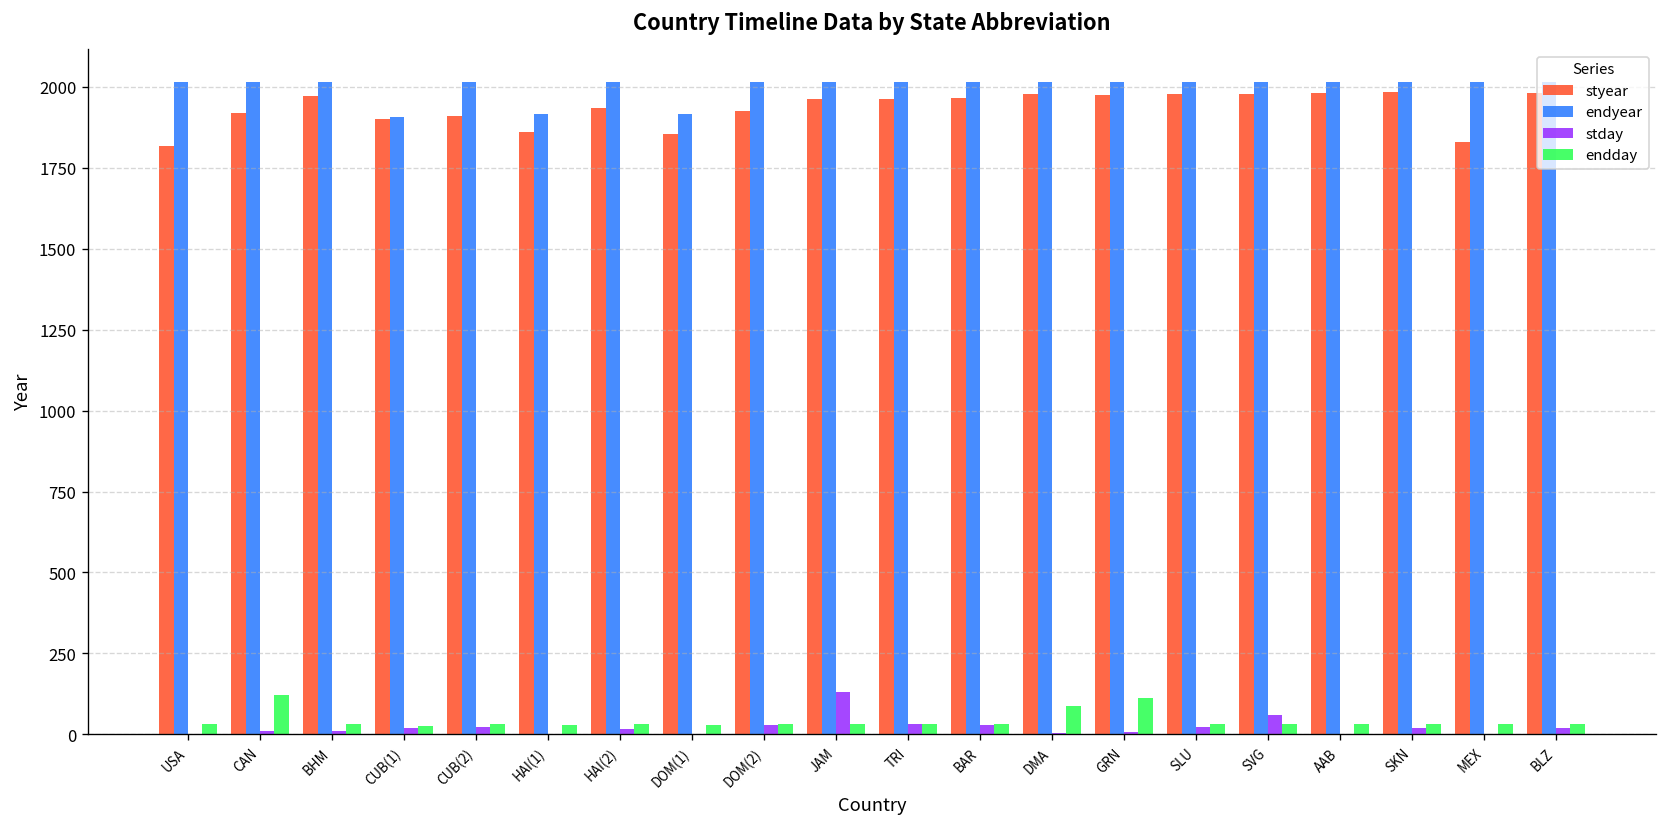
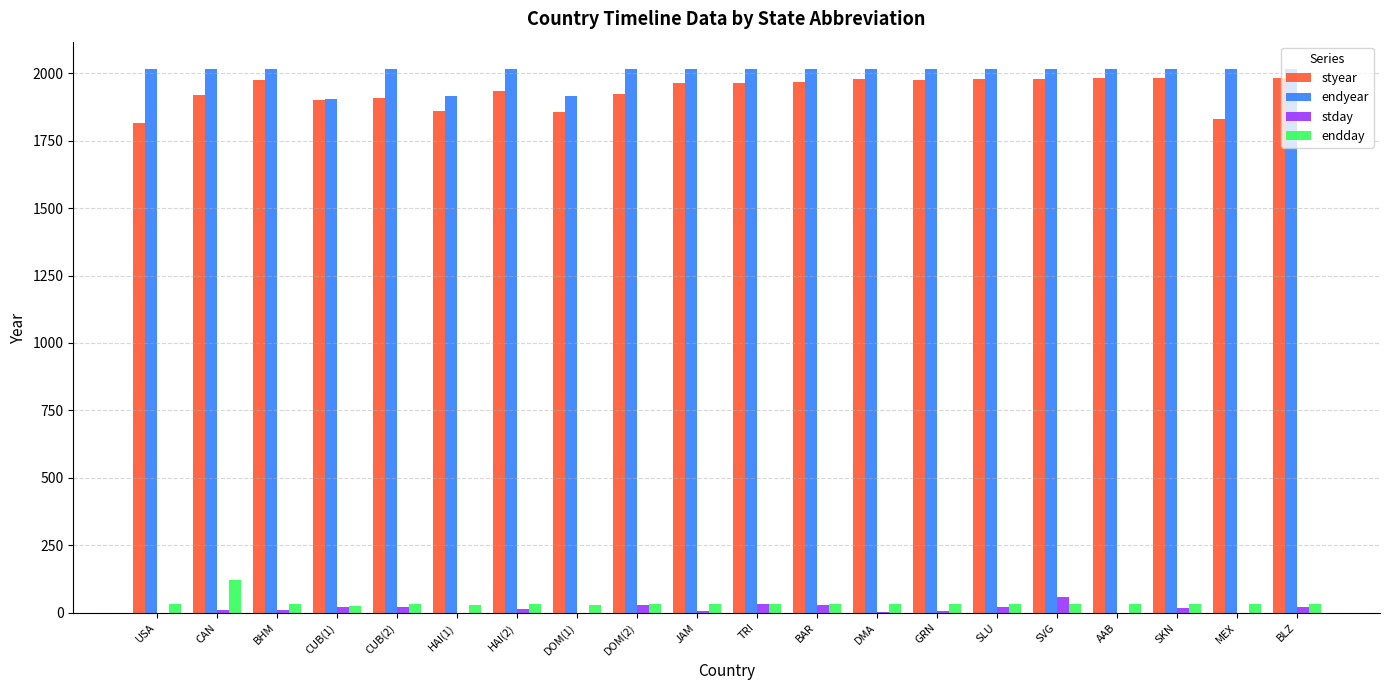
stday, JAM: 130 -> 10
endday, DMA: 90 -> 30
endday, GRN: 110 -> 30
